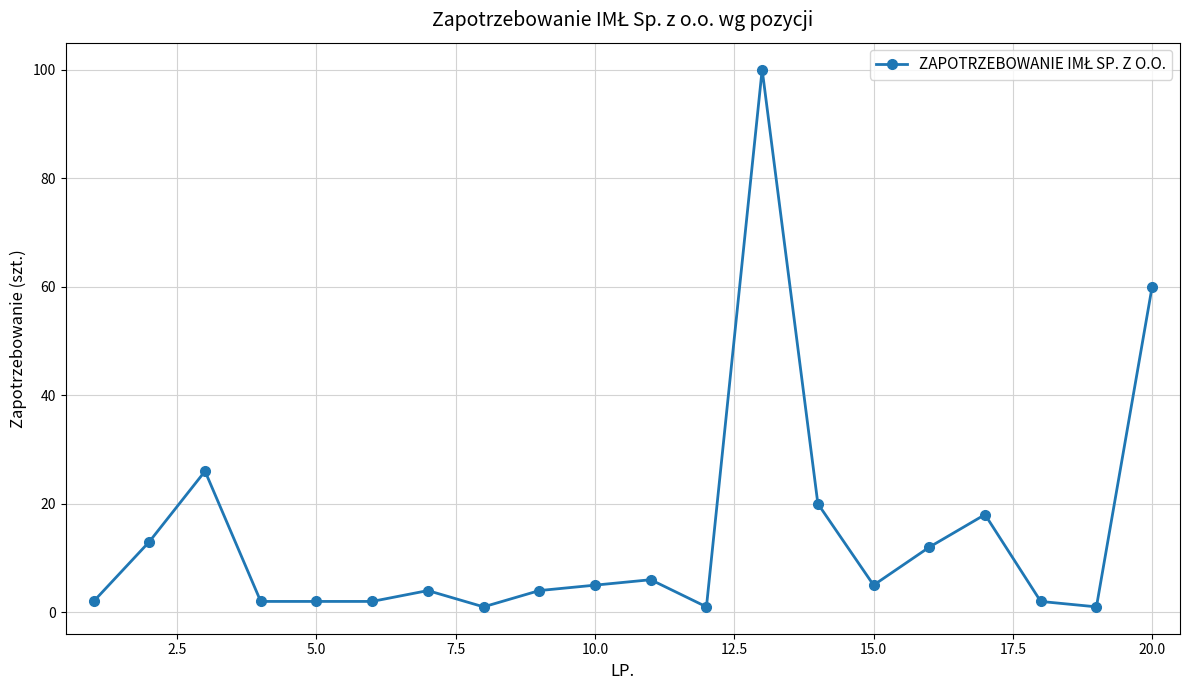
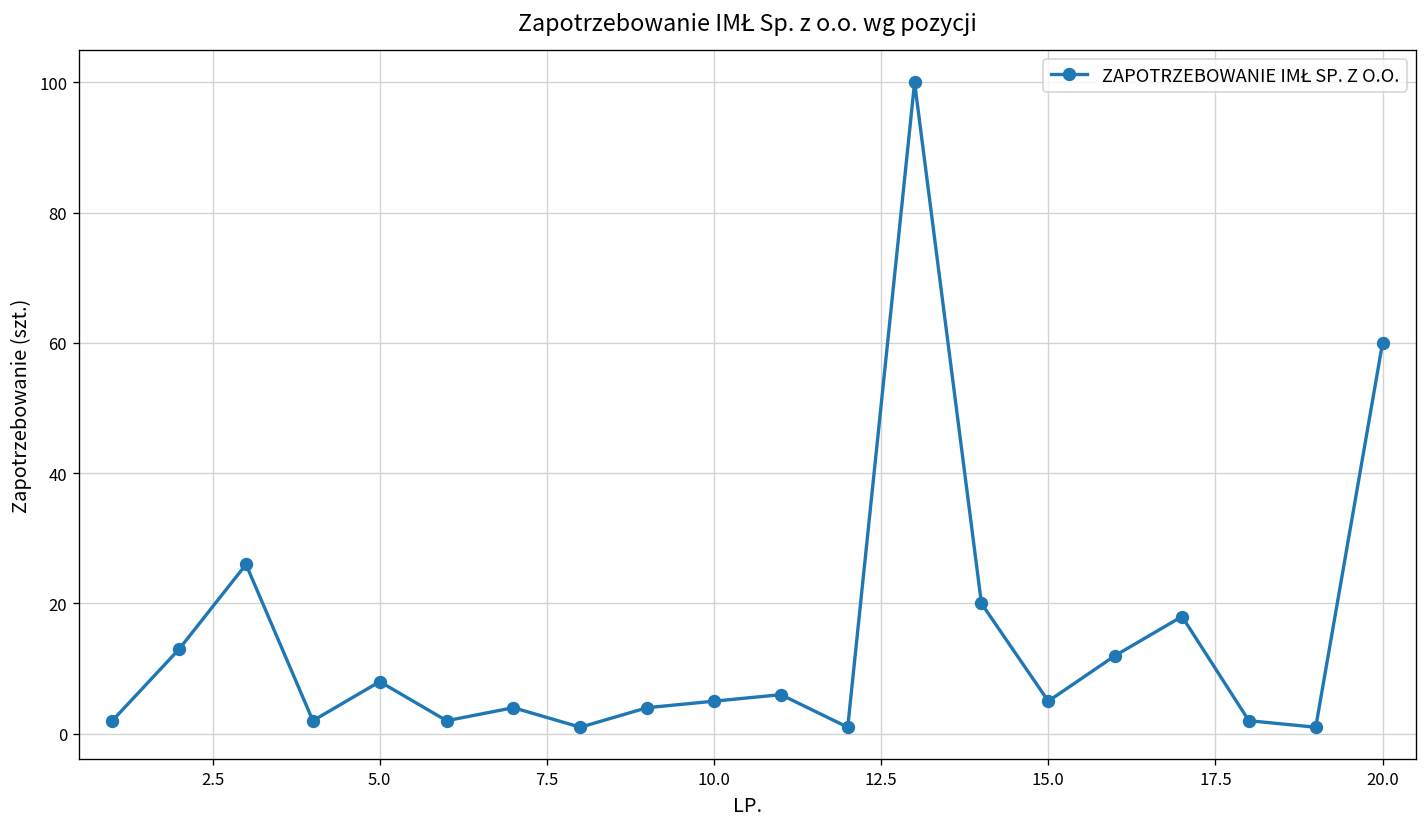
5.0: 2 -> 8
